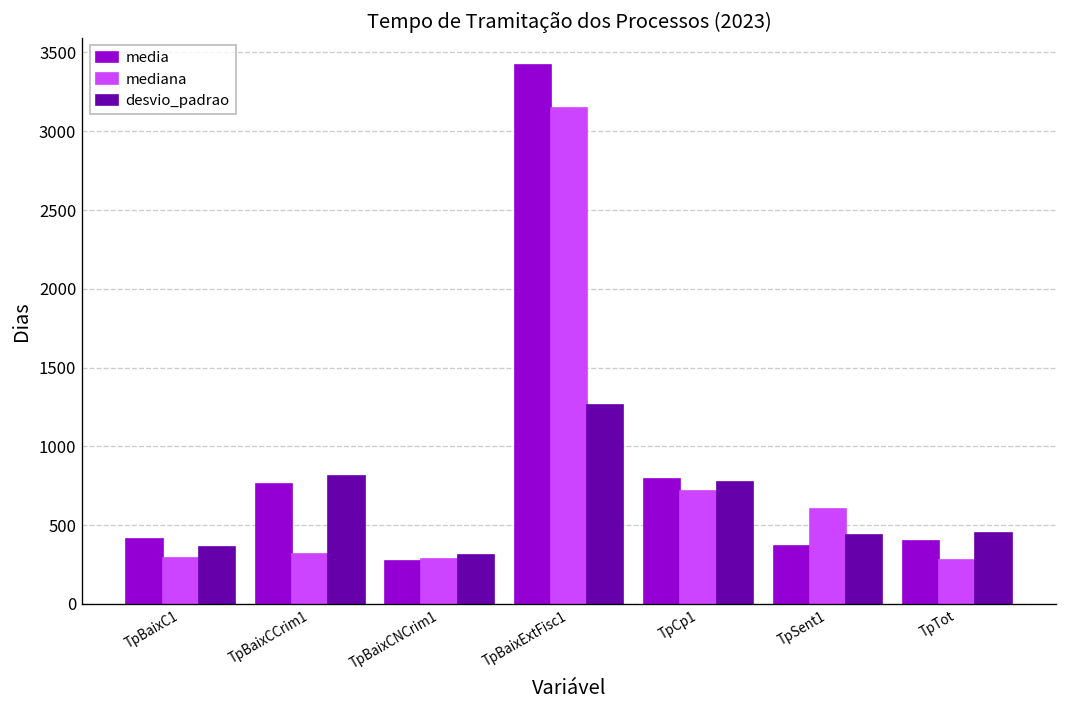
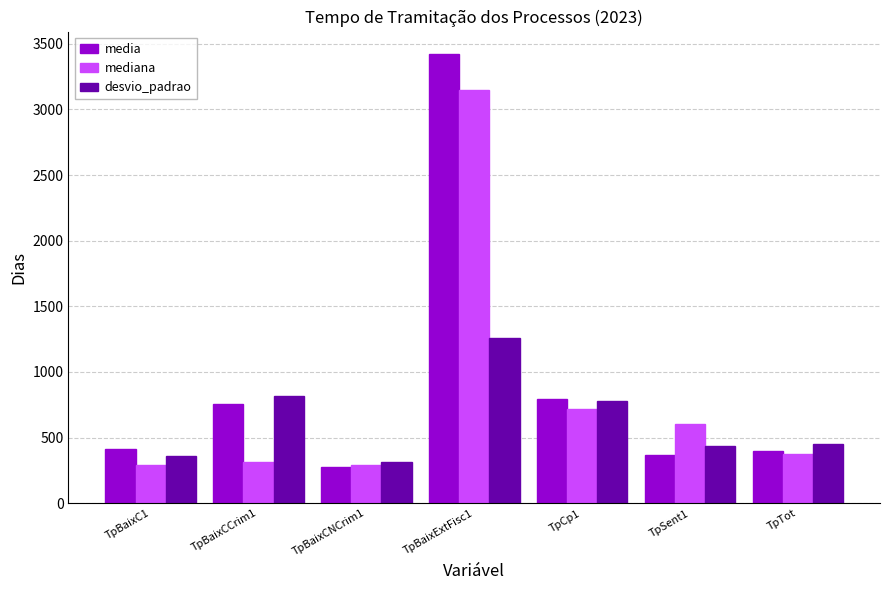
mediana, TpTot: 280 -> 380
